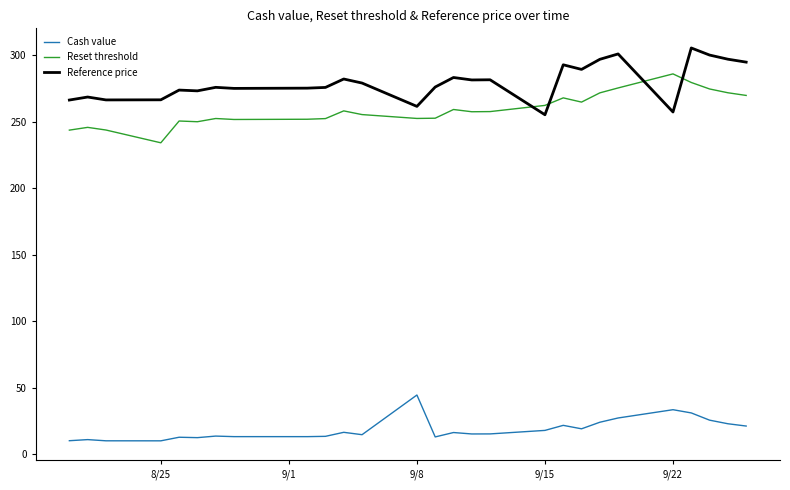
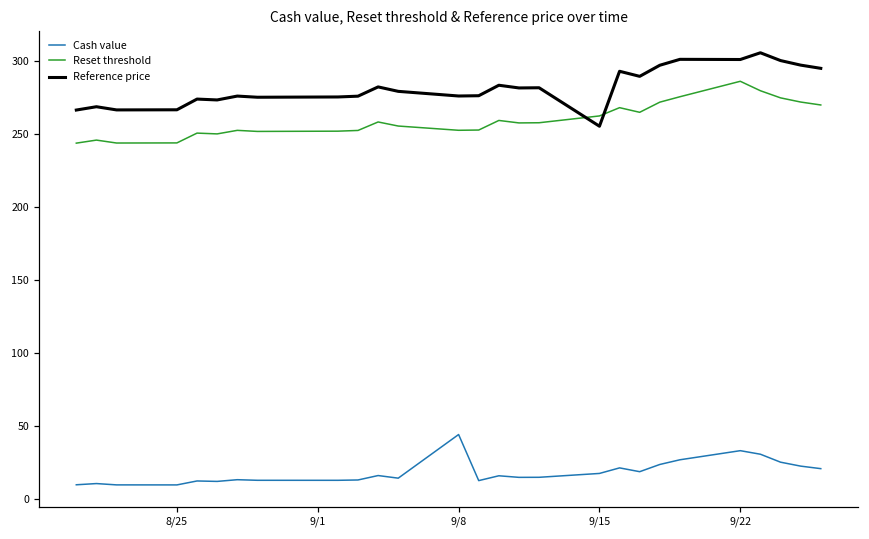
Reset threshold, 8/25: 234 -> 244
Reference price, 9/8: 262 -> 276
Reference price, 9/22: 257 -> 301
